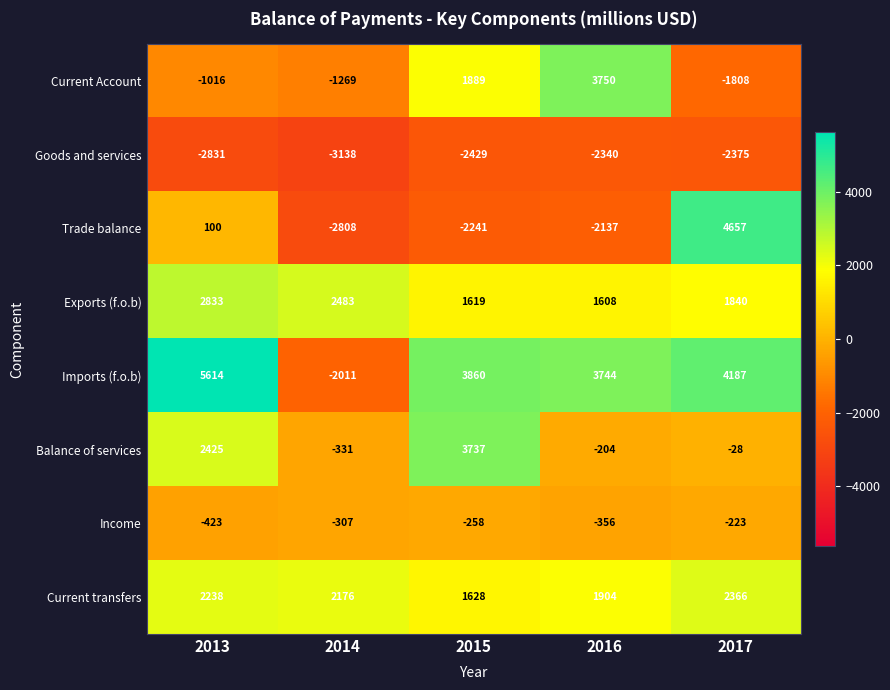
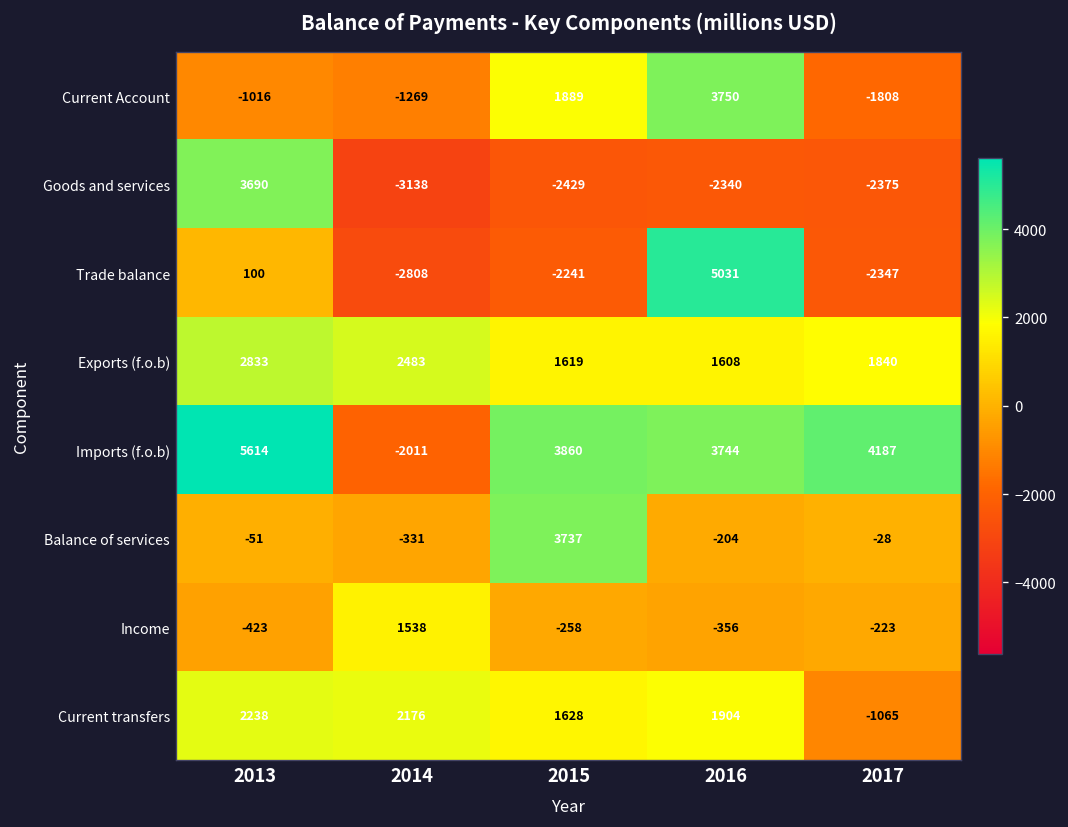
Goods and services, 2013: -2831 -> 3690
Trade balance, 2016: -2137 -> 5031
Trade balance, 2017: 4657 -> -2347
Balance of services, 2013: 2425 -> -51
Income, 2014: -307 -> 1538
Current transfers, 2017: 2366 -> -1065
